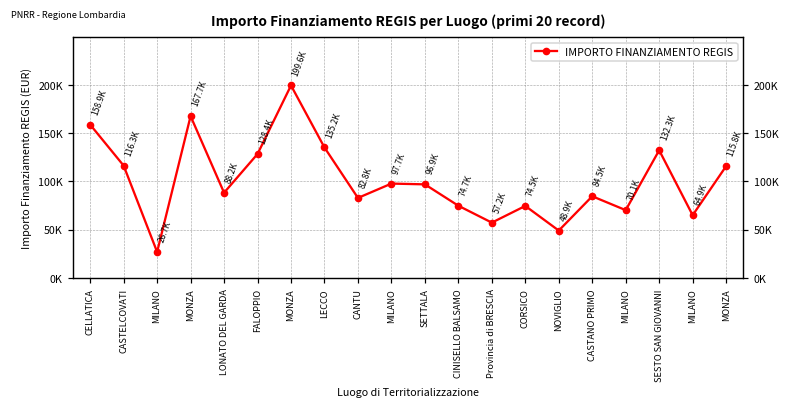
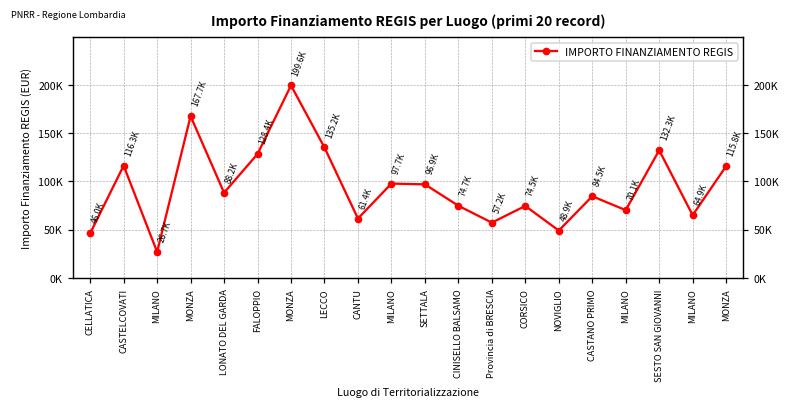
CELLATICA: 158.9K -> 46.0K
CANTU: 82.8K -> 61.4K
